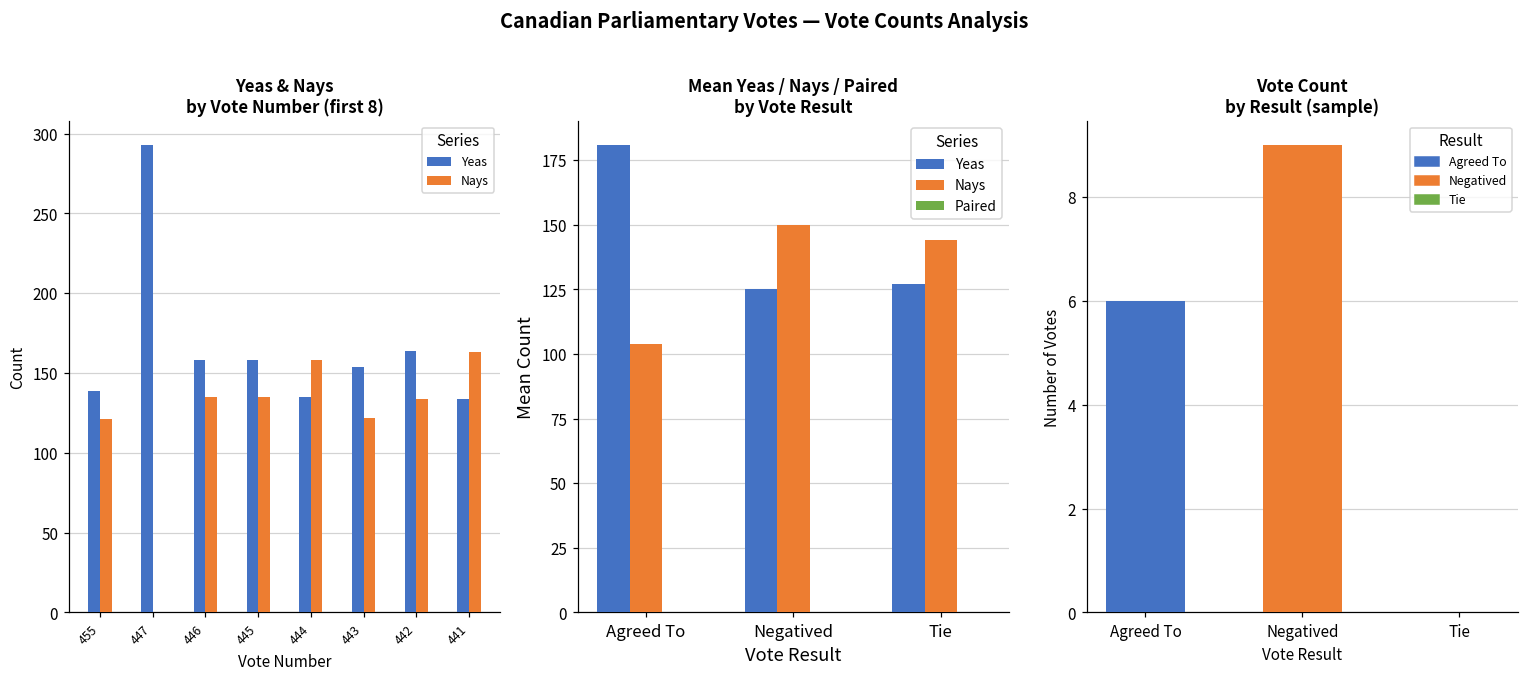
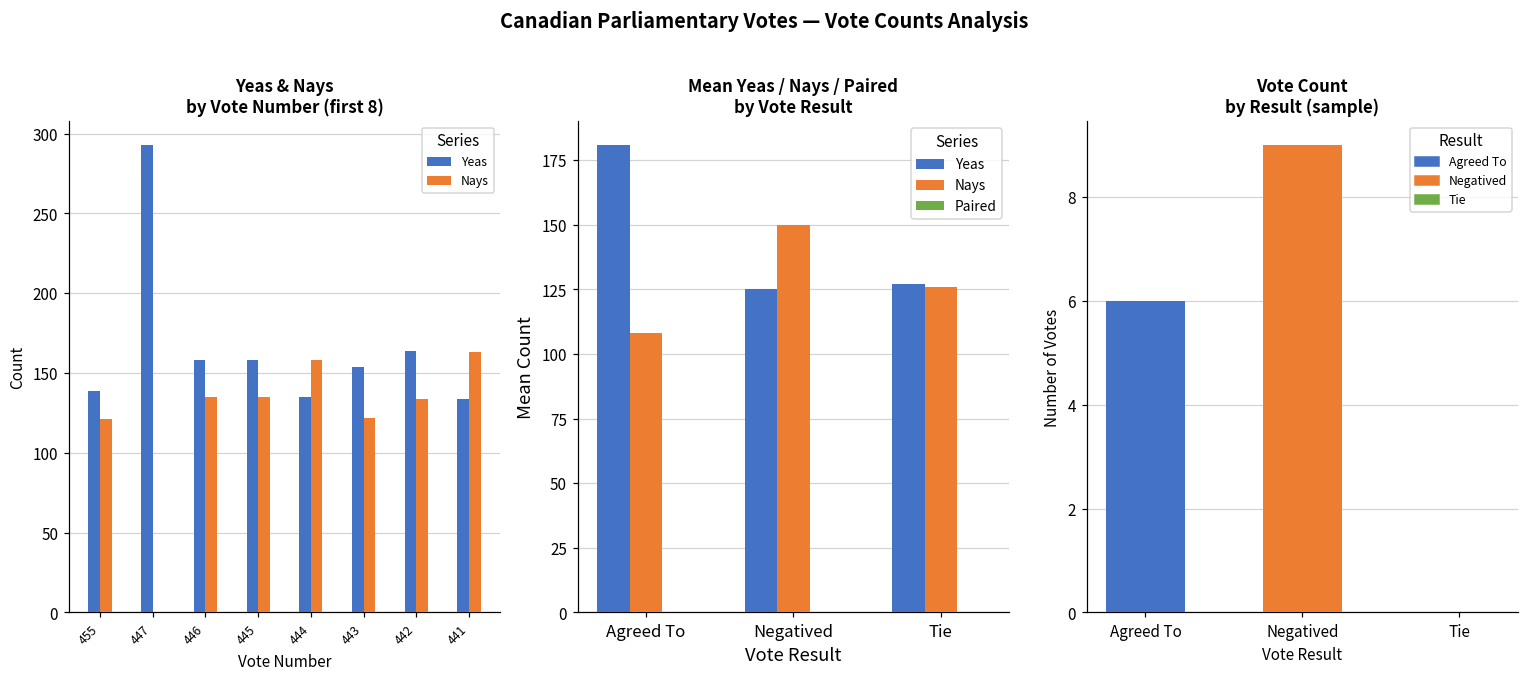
Mean Yeas / Nays / Paired by Vote Result, Nays, Agreed To: 104 -> 108
Mean Yeas / Nays / Paired by Vote Result, Nays, Tie: 144 -> 126
